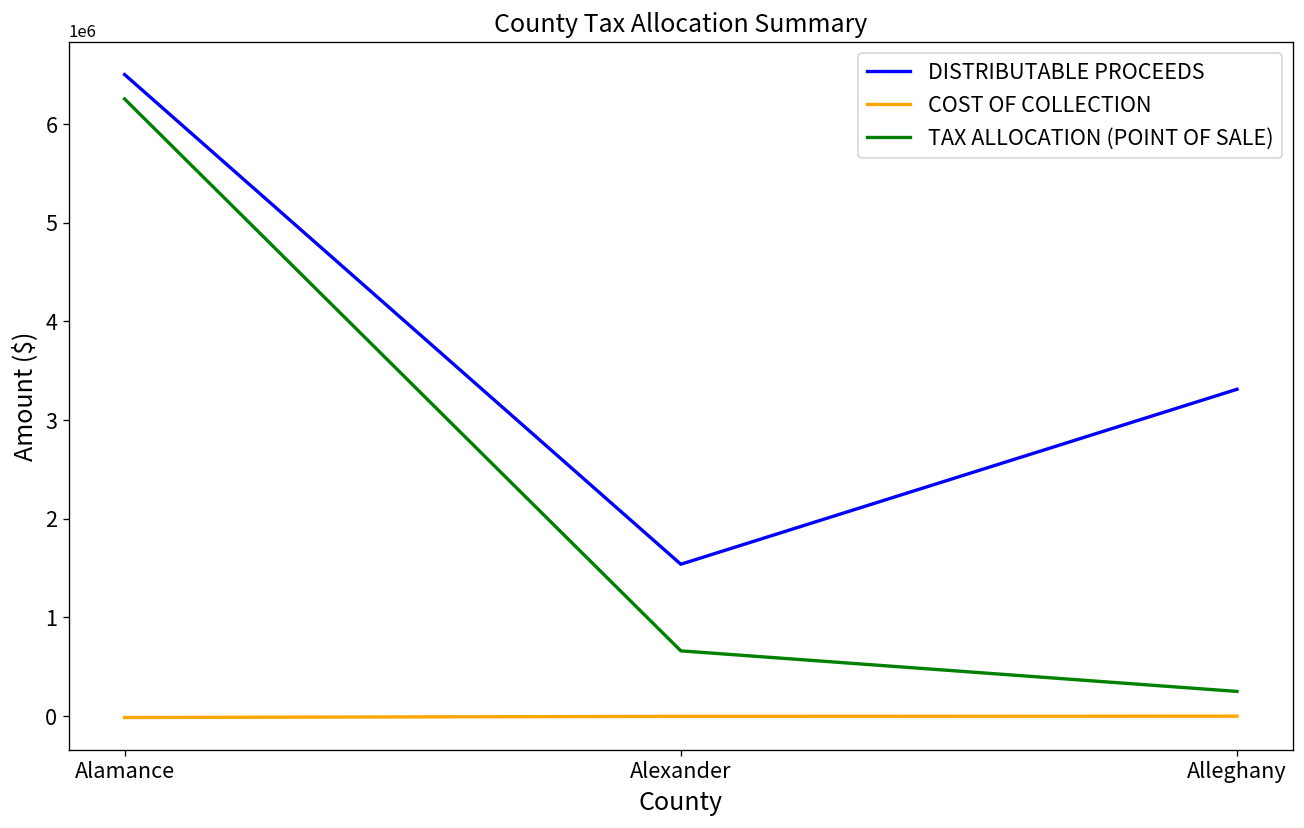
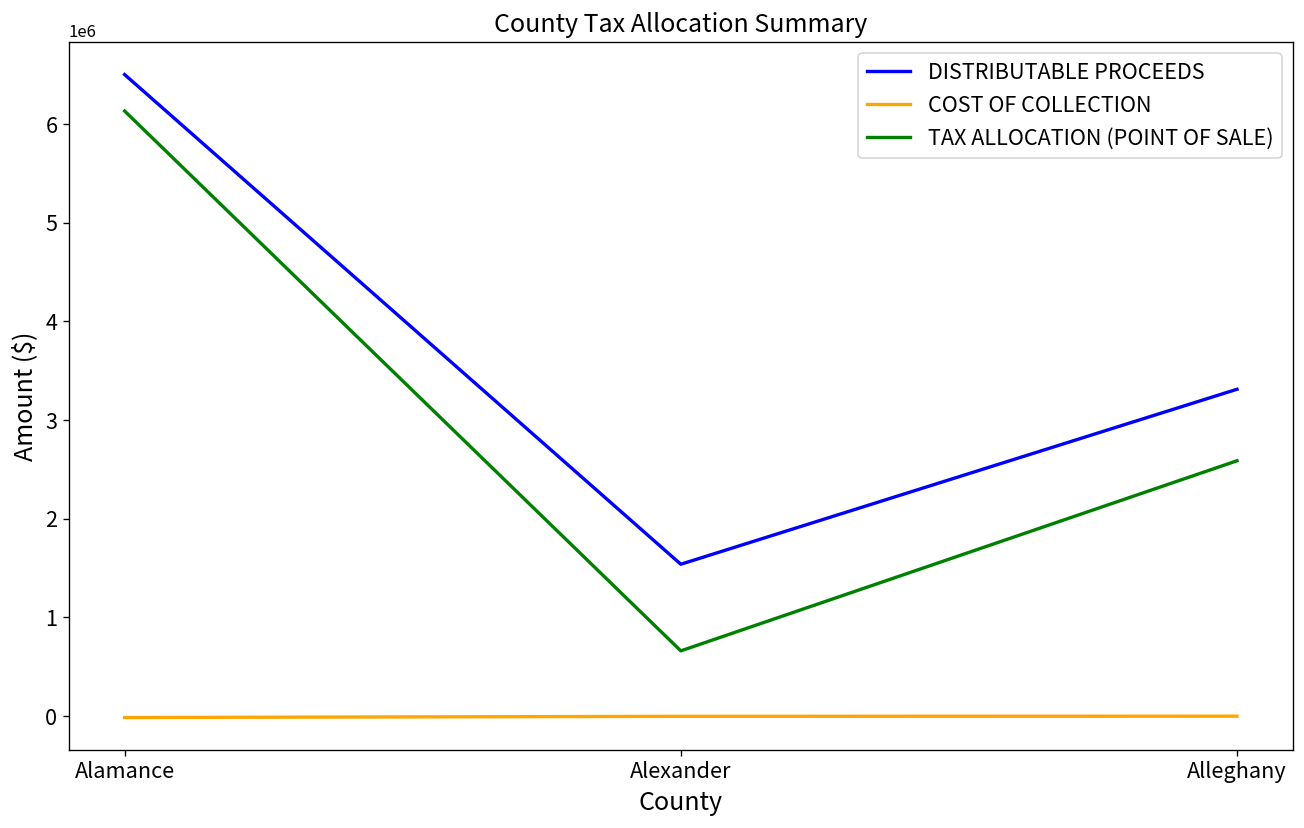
TAX ALLOCATION (POINT OF SALE), Alamance: 6300000 -> 6100000
TAX ALLOCATION (POINT OF SALE), Alleghany: 300000 -> 2600000
